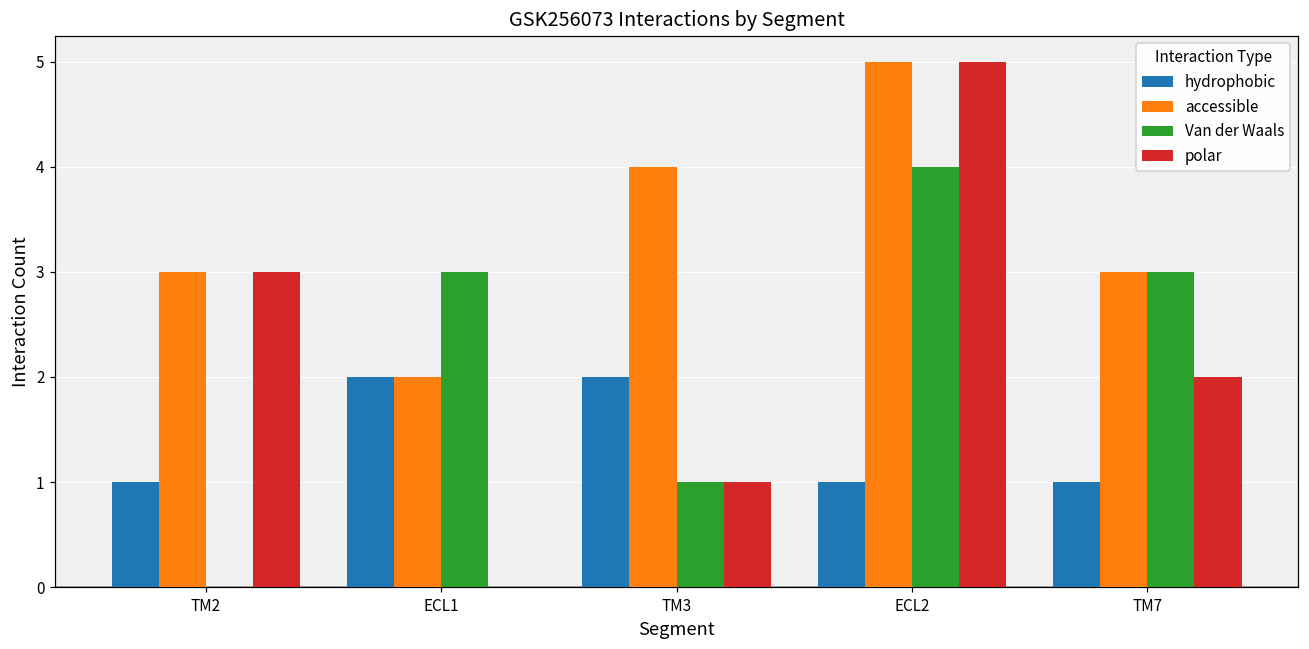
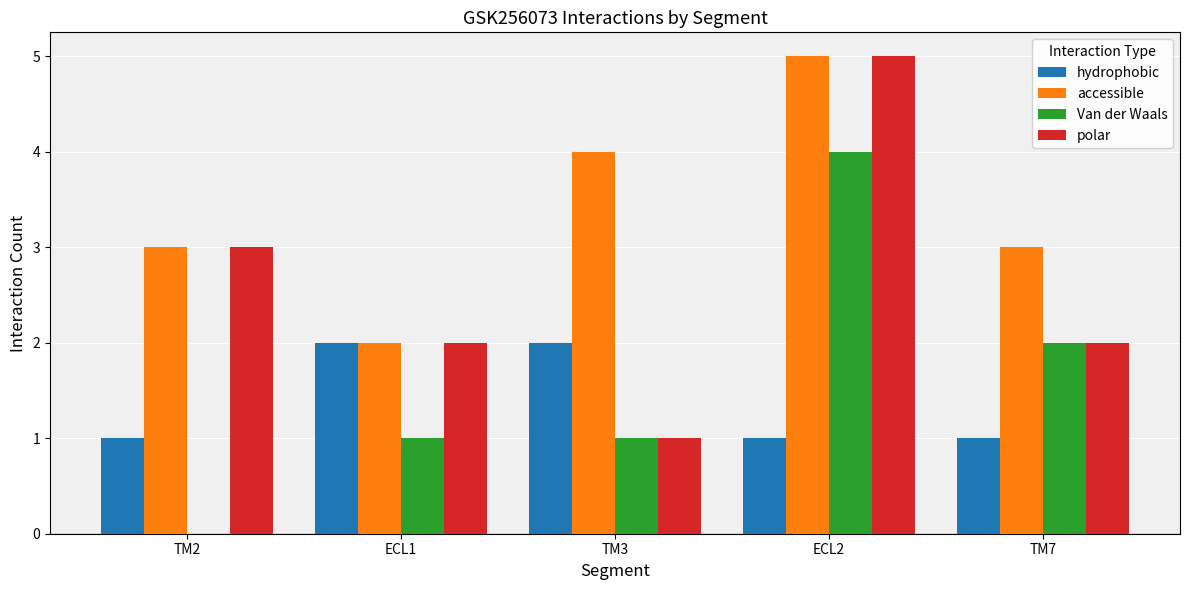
Van der Waals, ECL1: 3 -> 1
polar, ECL1: 0 -> 2
Van der Waals, TM7: 3 -> 2
